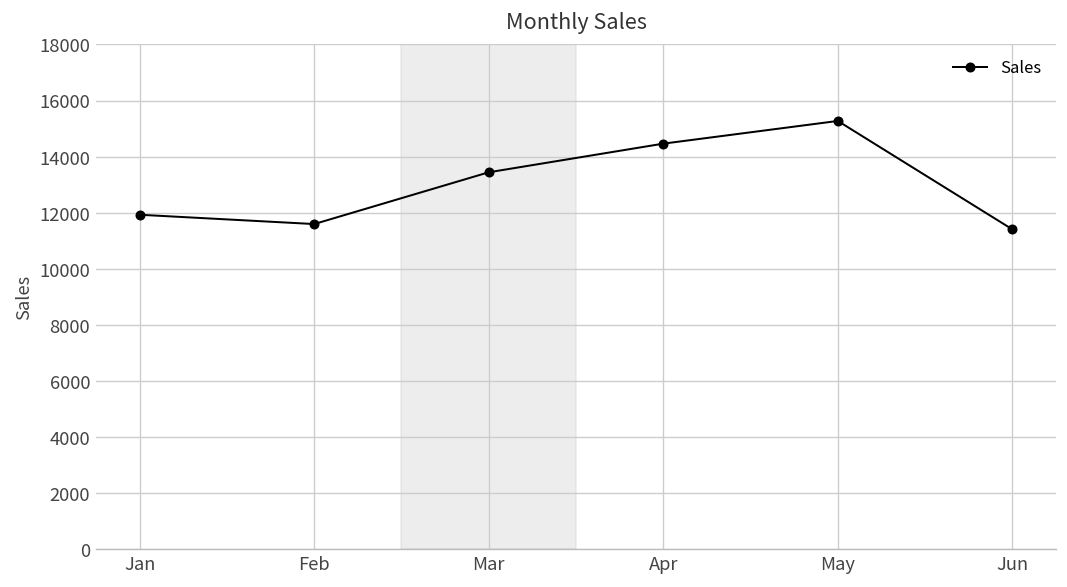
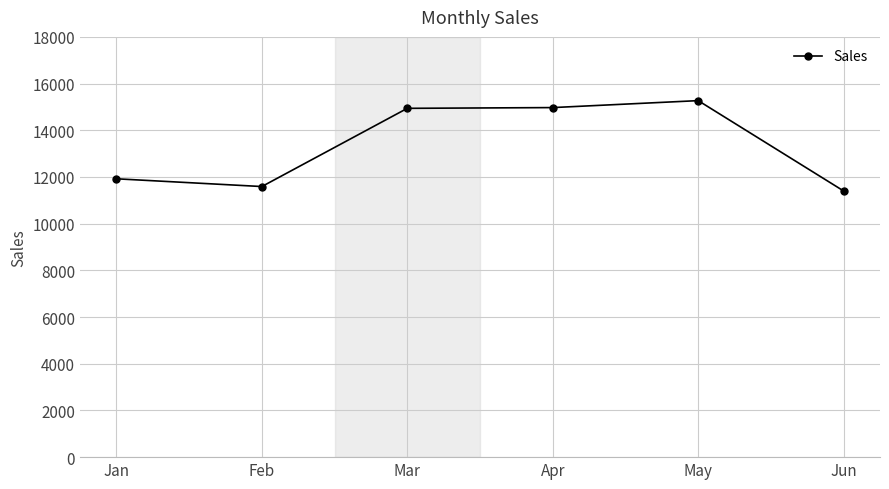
Mar: 13400 -> 14900
Apr: 14500 -> 15000
